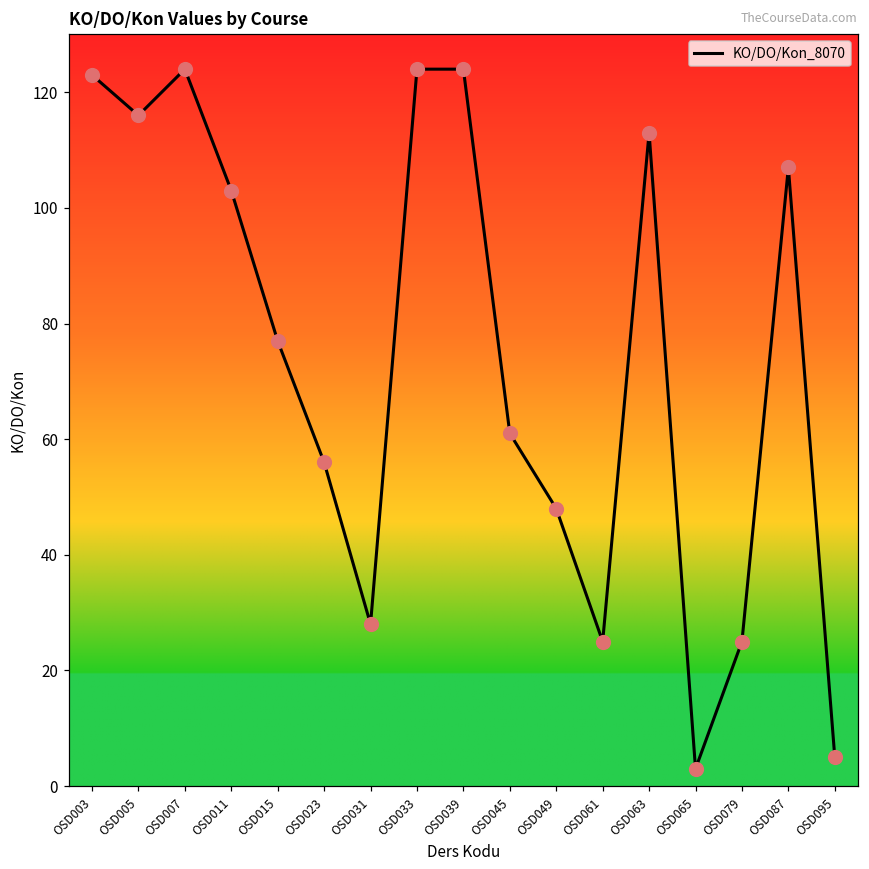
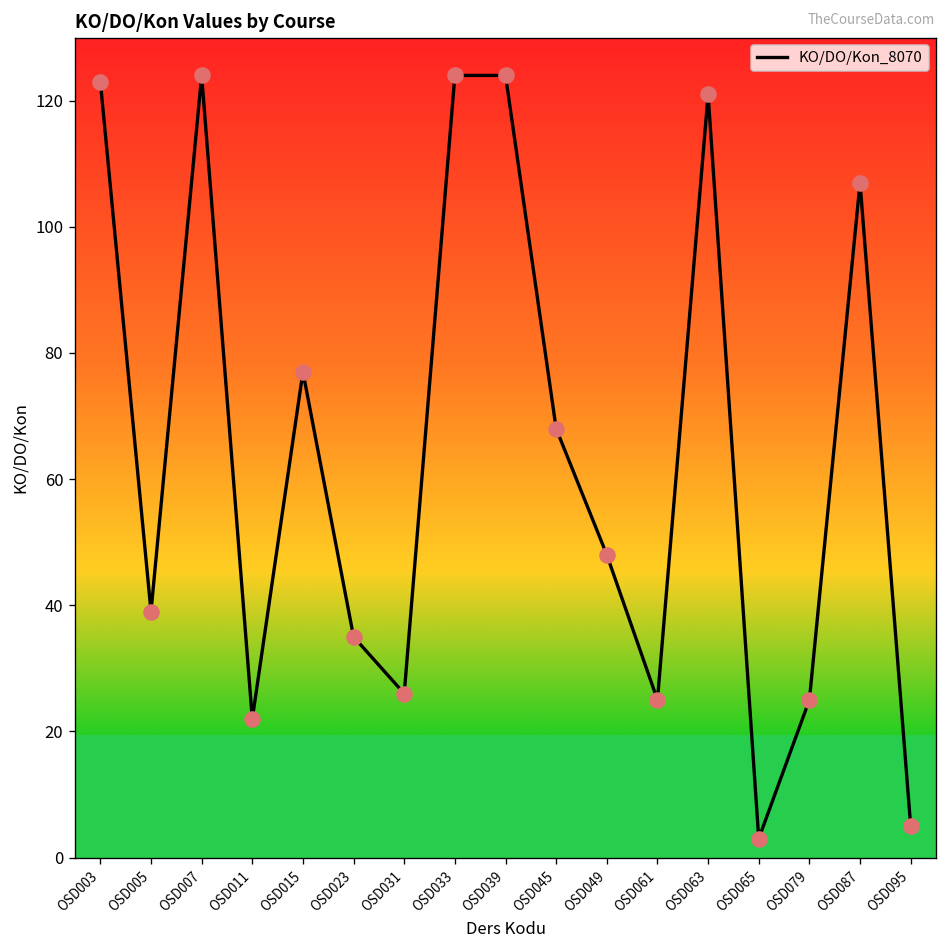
OSD005: 116 -> 39
OSD011: 103 -> 22
OSD023: 56 -> 35
OSD031: 28 -> 26
OSD045: 61 -> 68
OSD063: 113 -> 121
